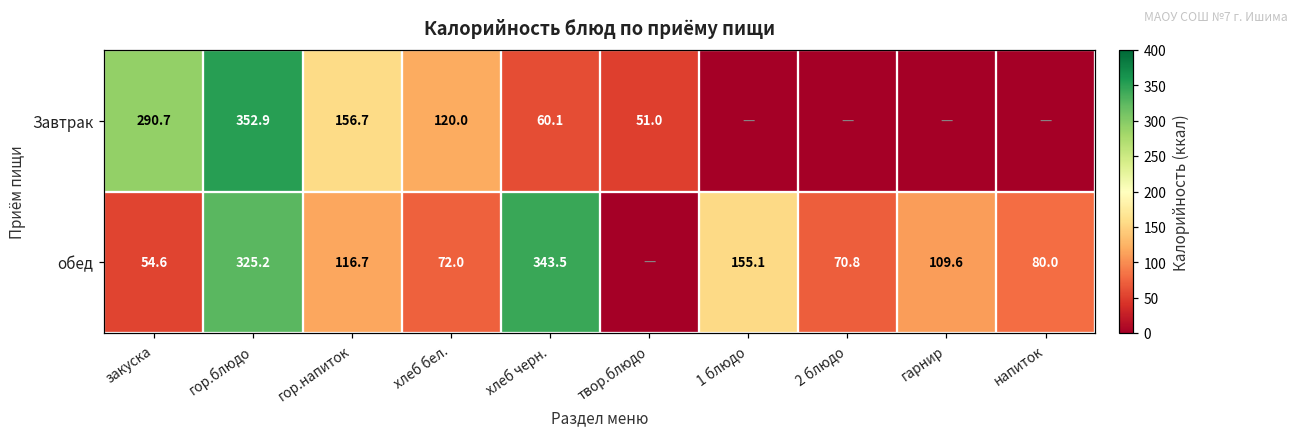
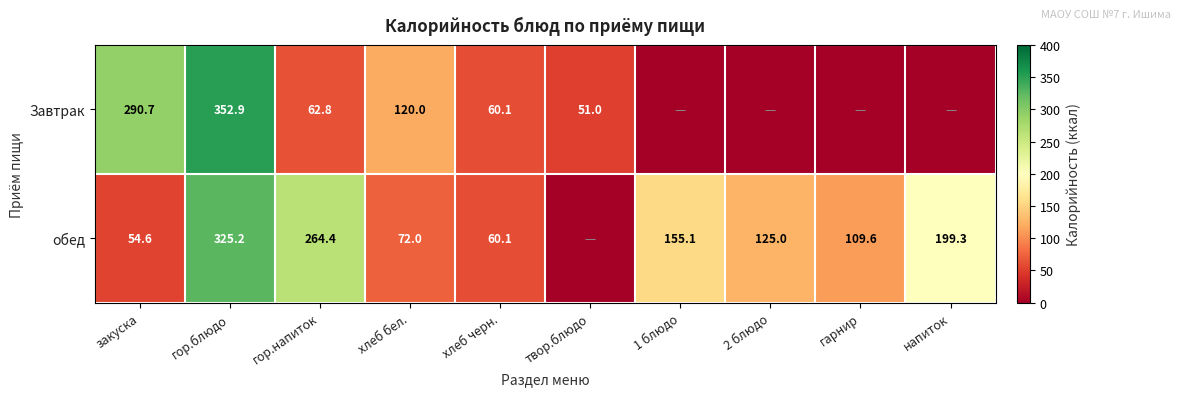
Завтрак, гор.напиток: 156.7 -> 62.8
обед, гор.напиток: 116.7 -> 264.4
обед, хлеб черн.: 343.5 -> 60.1
обед, 2 блюдо: 70.8 -> 125.0
обед, напиток: 80.0 -> 199.3
